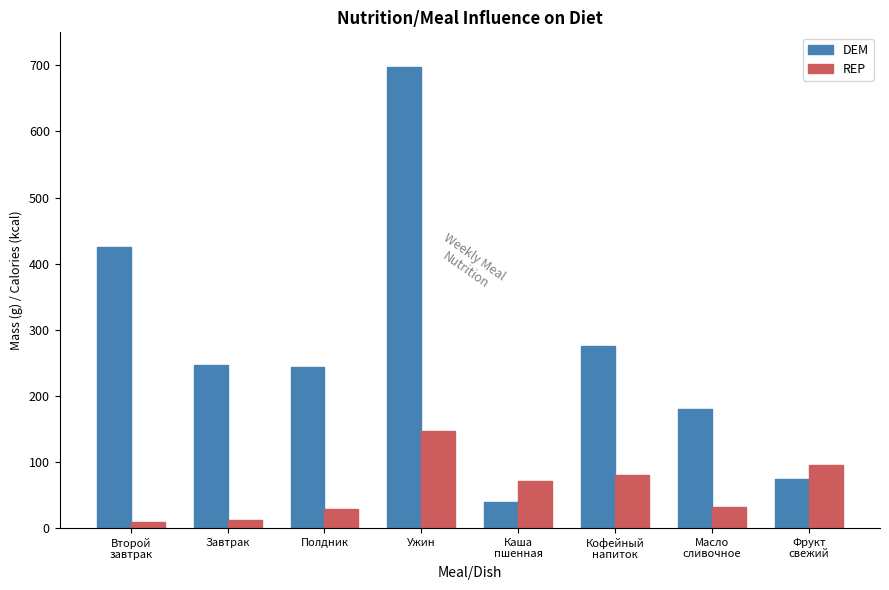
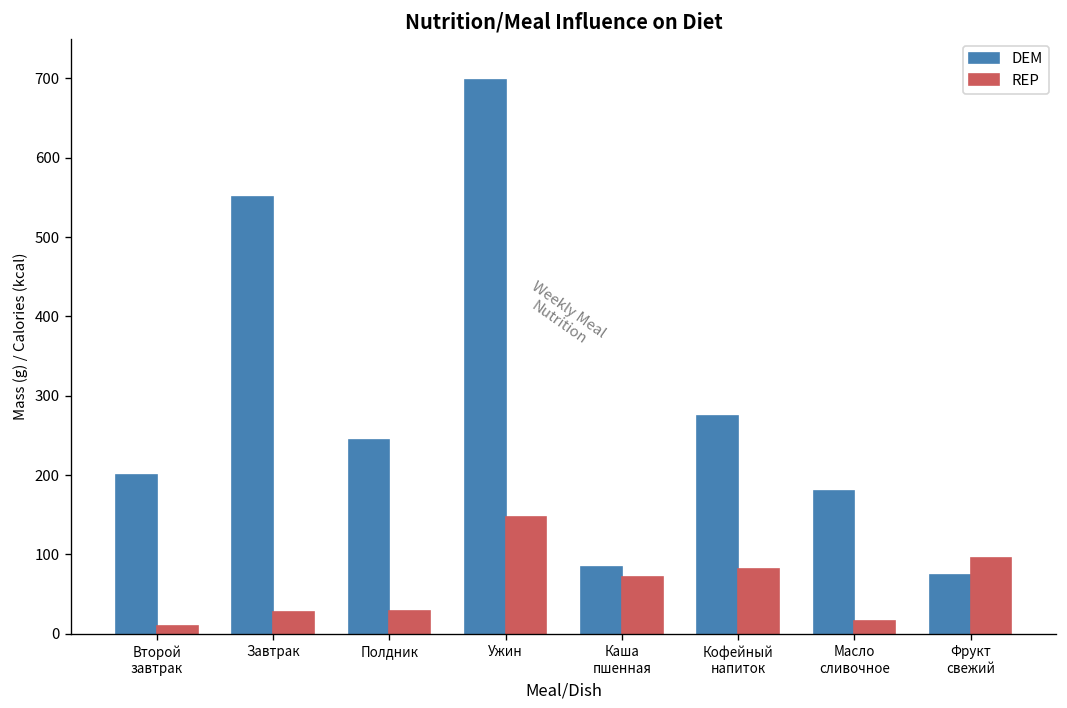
DEM, Второй завтрак: 430 -> 200
DEM, Завтрак: 250 -> 550
REP, Завтрак: 10 -> 30
DEM, Каша пшенная: 40 -> 80
REP, Масло сливочное: 30 -> 20
